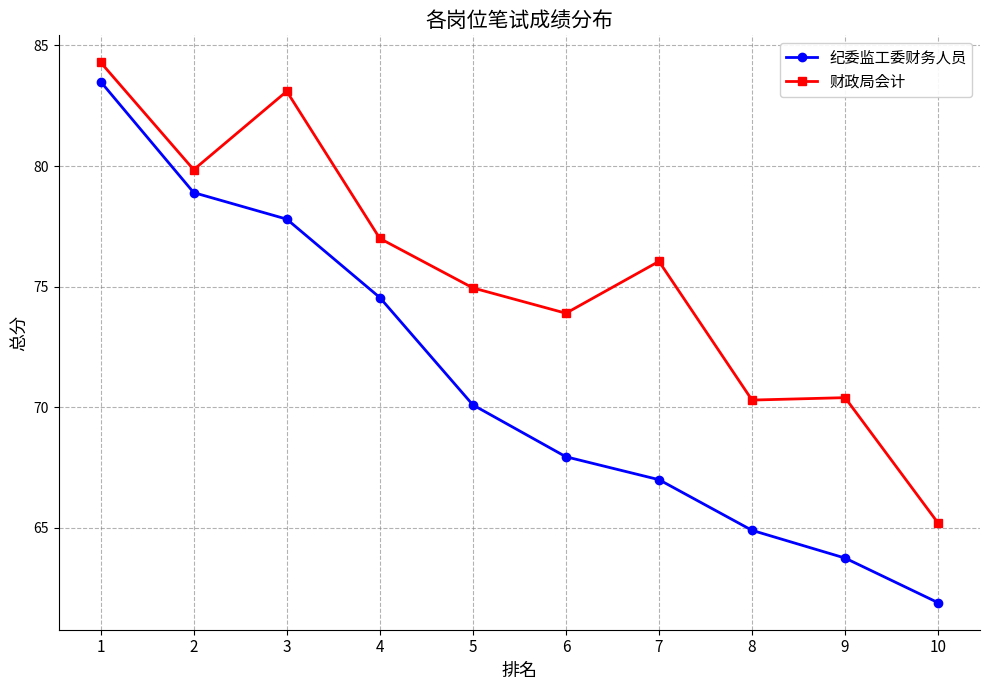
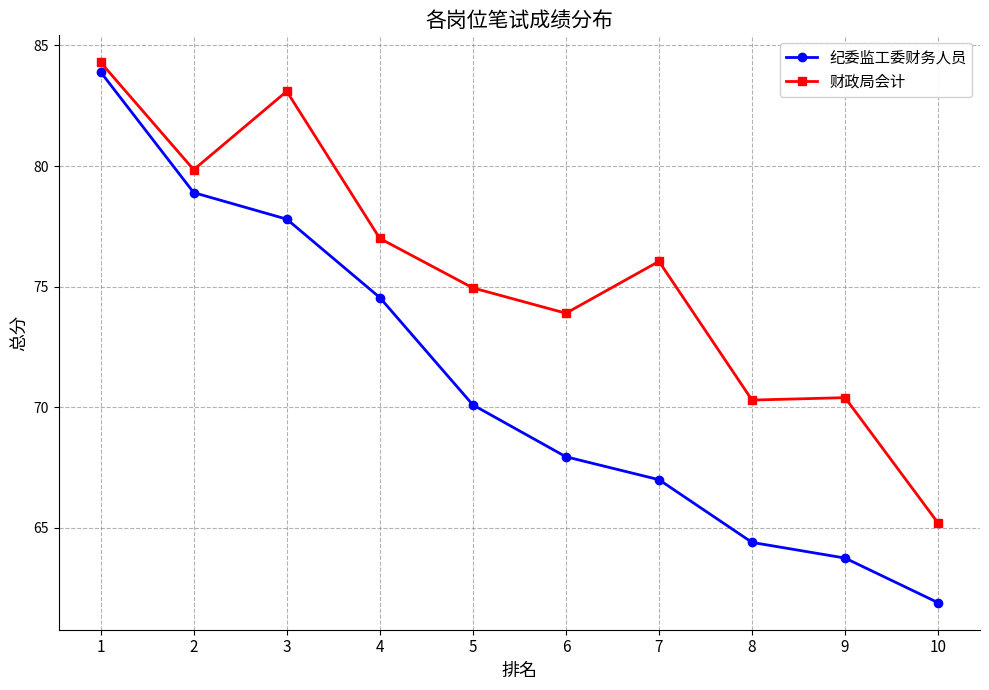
纪委监工委财务人员, 1: 83.5 -> 83.9
纪委监工委财务人员, 8: 64.9 -> 64.4
